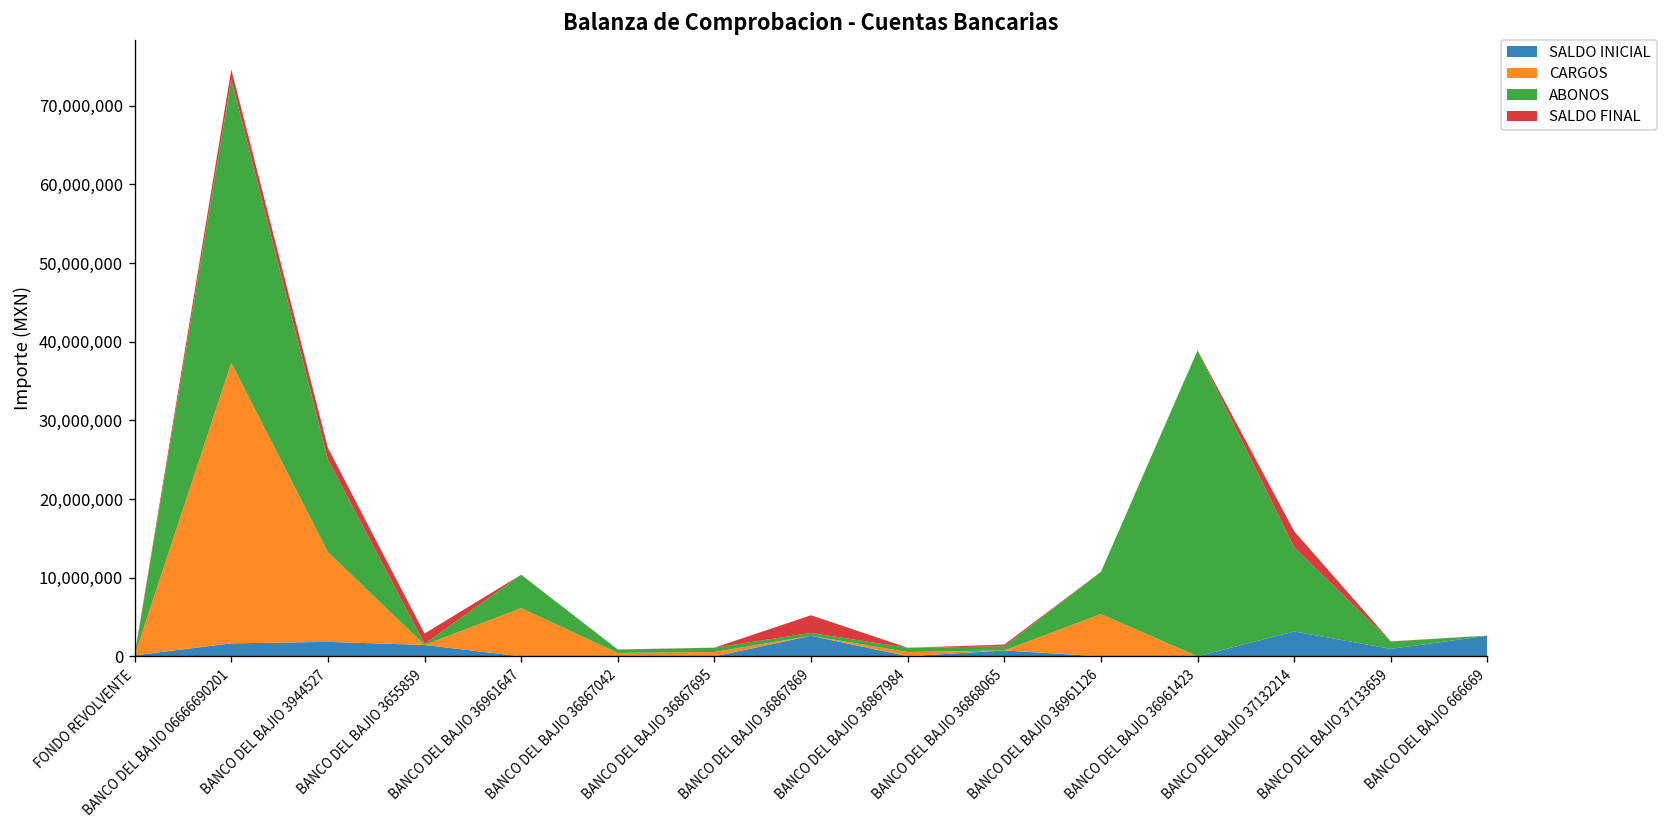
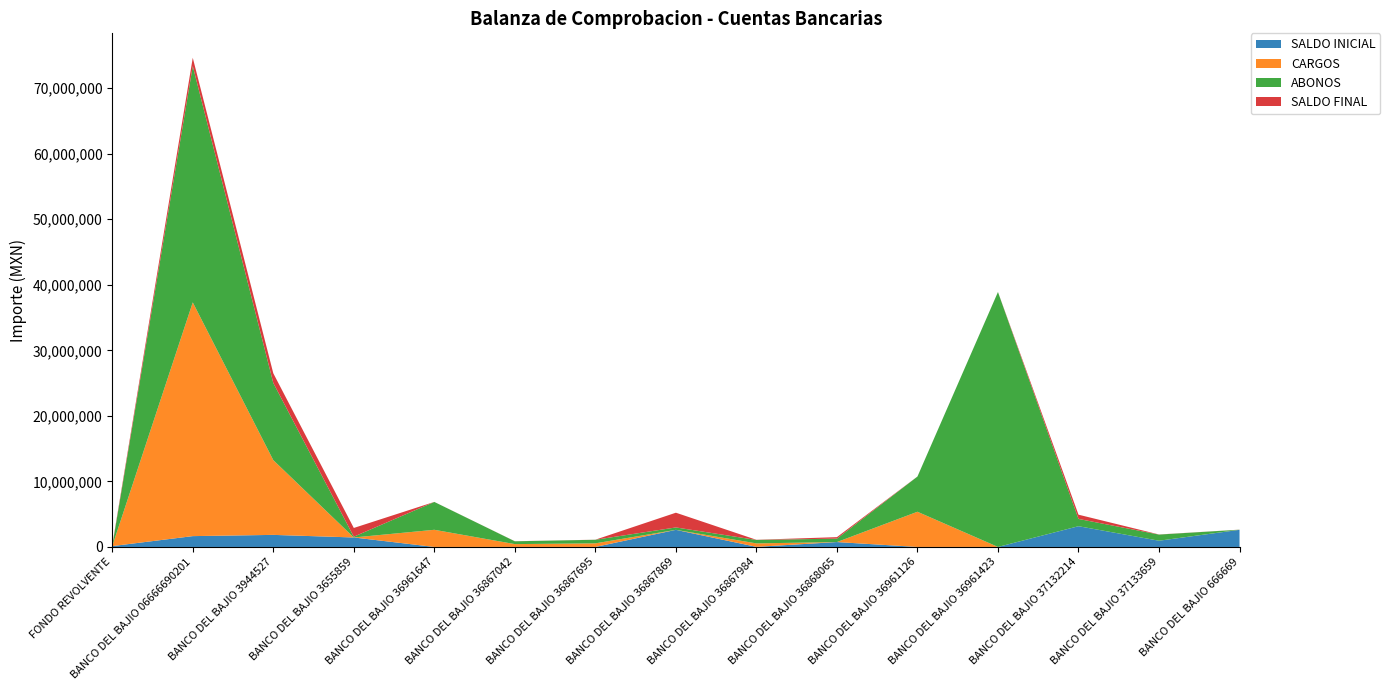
CARGOS, BANCO DEL BAJIO 36961647: 6,000,000 -> 3,000,000
ABONOS, BANCO DEL BAJIO 37132214: 11,000,000 -> 1,000,000
SALDO FINAL, BANCO DEL BAJIO 37132214: 2,000,000 -> 1,000,000
